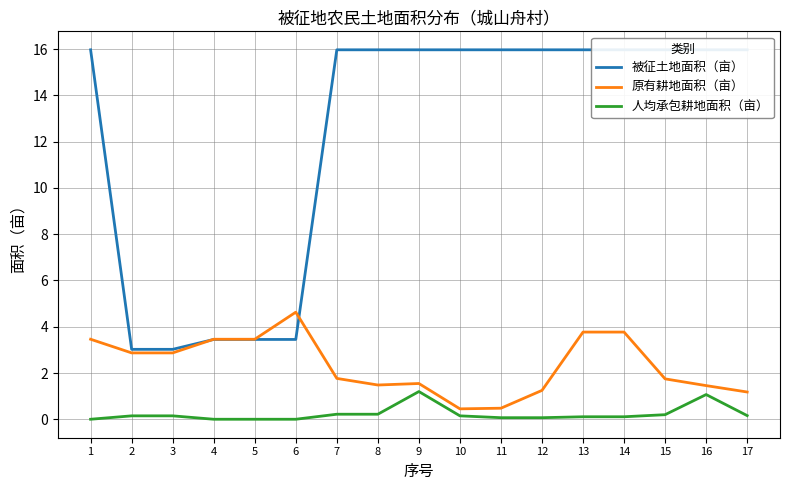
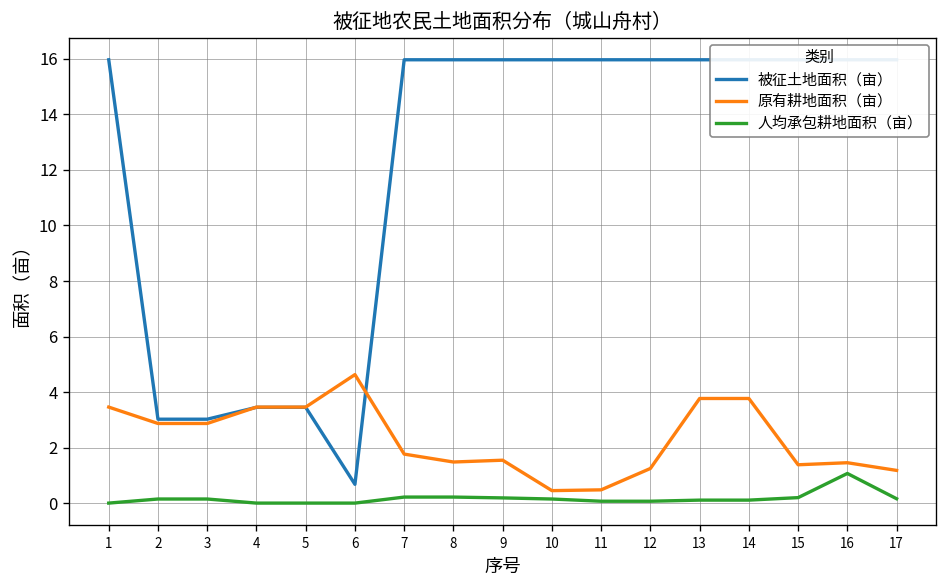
被征土地面积（亩）, 6: 3.5 -> 0.7
人均承包耕地面积（亩）, 9: 1.2 -> 0.2
原有耕地面积（亩）, 15: 1.7 -> 1.4
